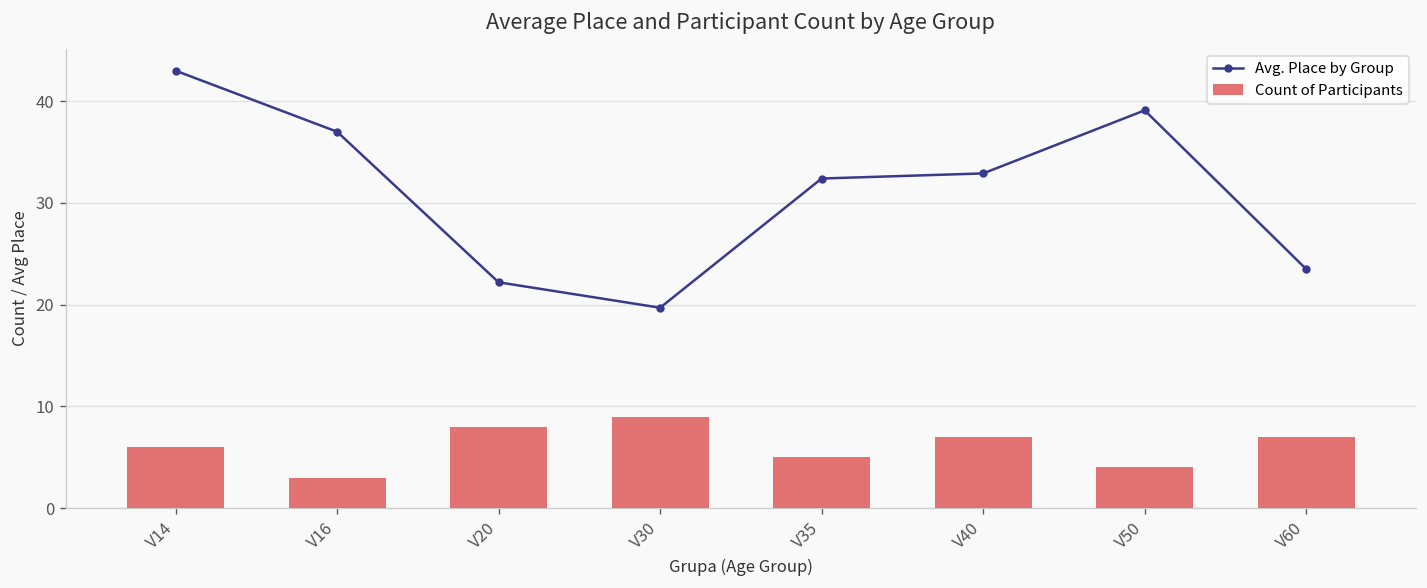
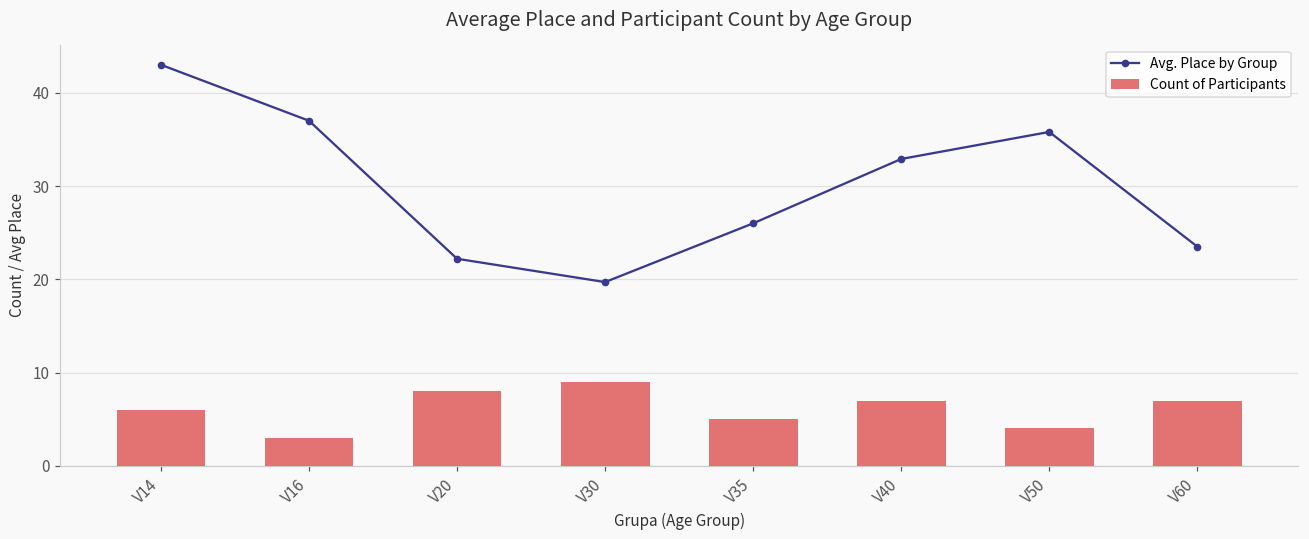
Avg. Place by Group, V35: 32 -> 26
Avg. Place by Group, V50: 39 -> 36
